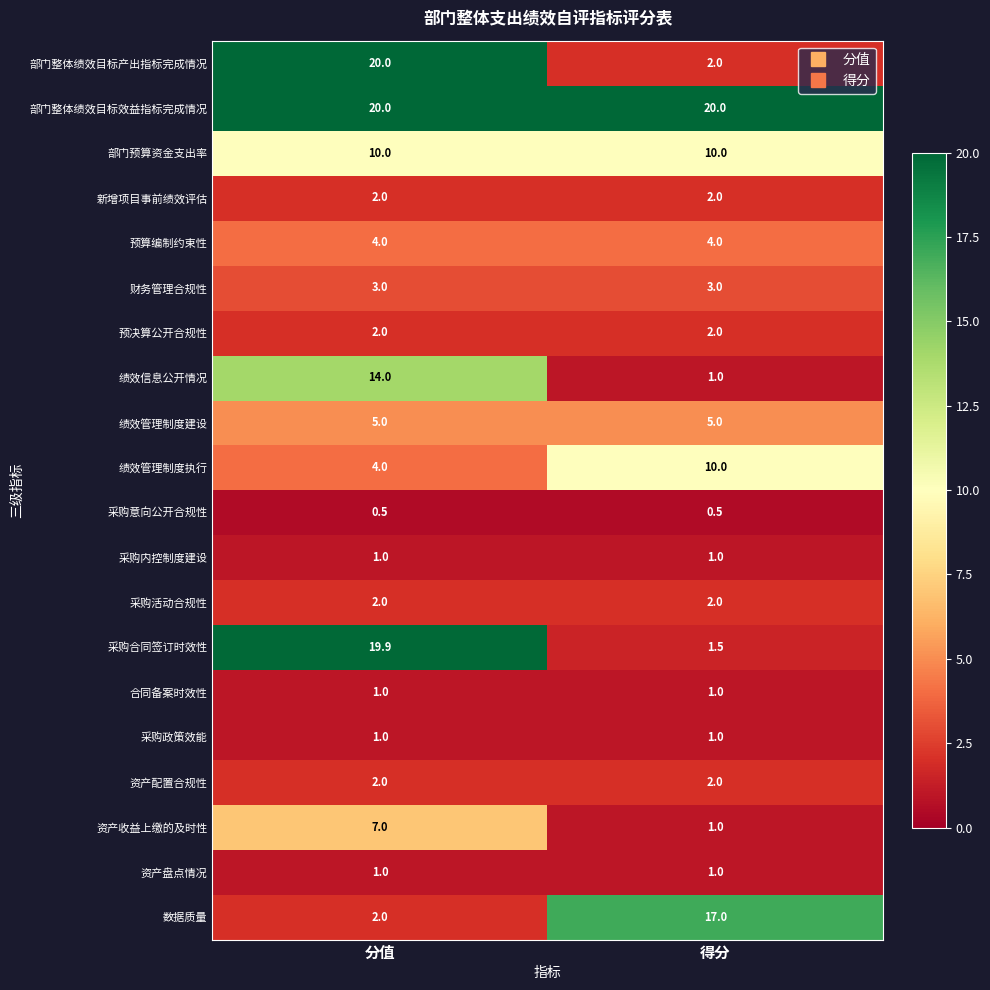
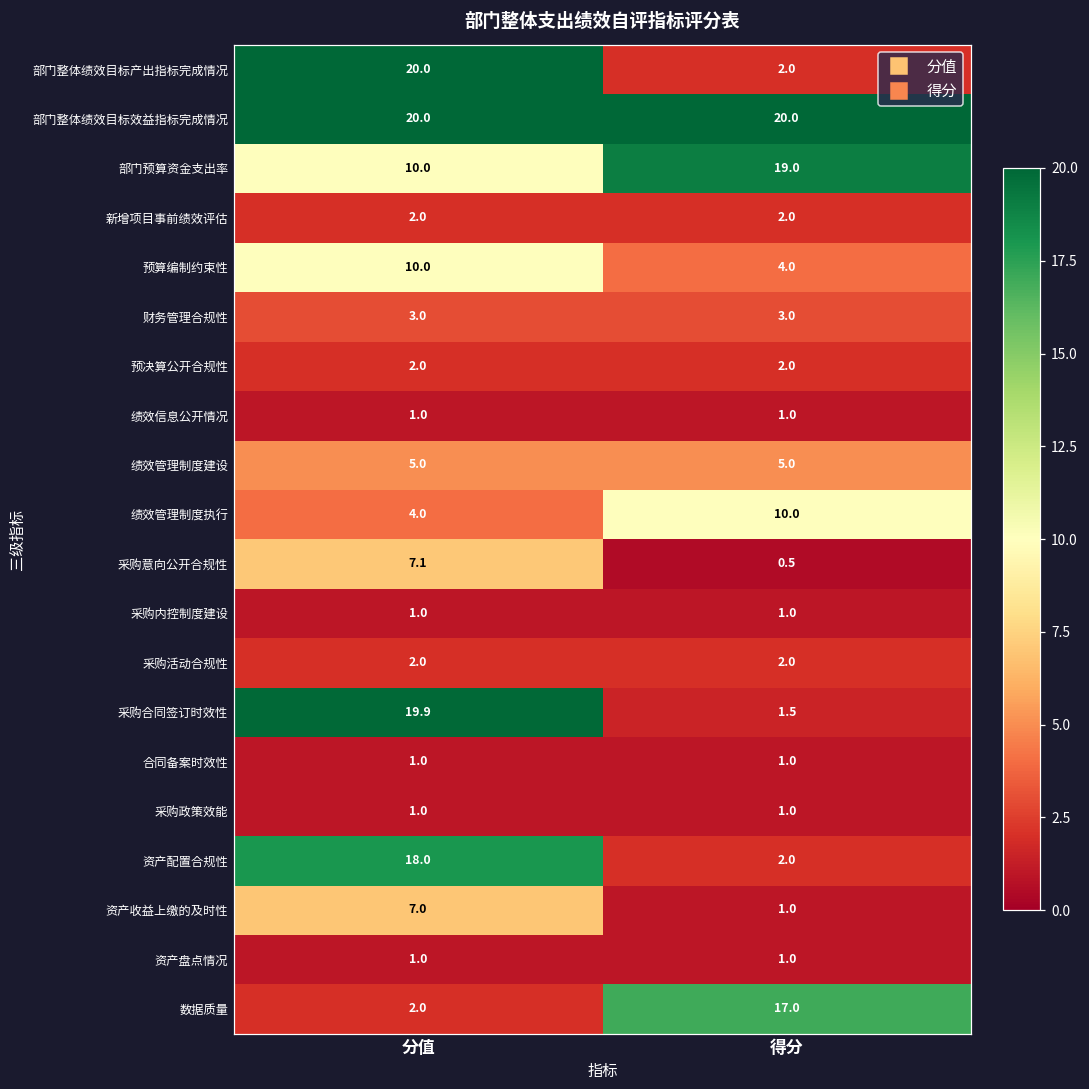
部门预算资金支出率, 得分: 10.0 -> 19.0
预算编制约束性, 分值: 4.0 -> 10.0
绩效信息公开情况, 分值: 14.0 -> 1.0
采购意向公开合规性, 分值: 0.5 -> 7.1
资产配置合规性, 分值: 2.0 -> 18.0
